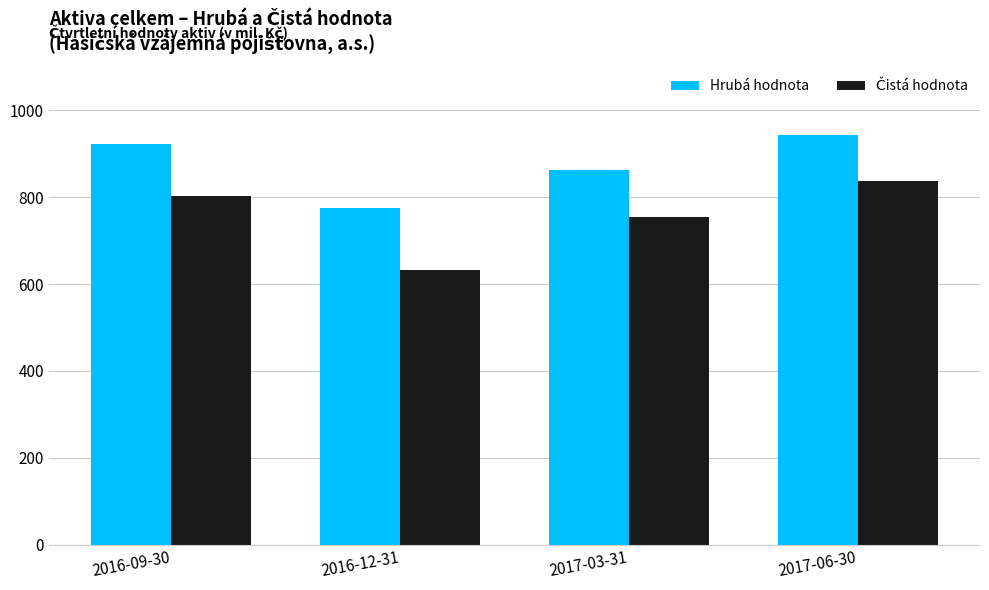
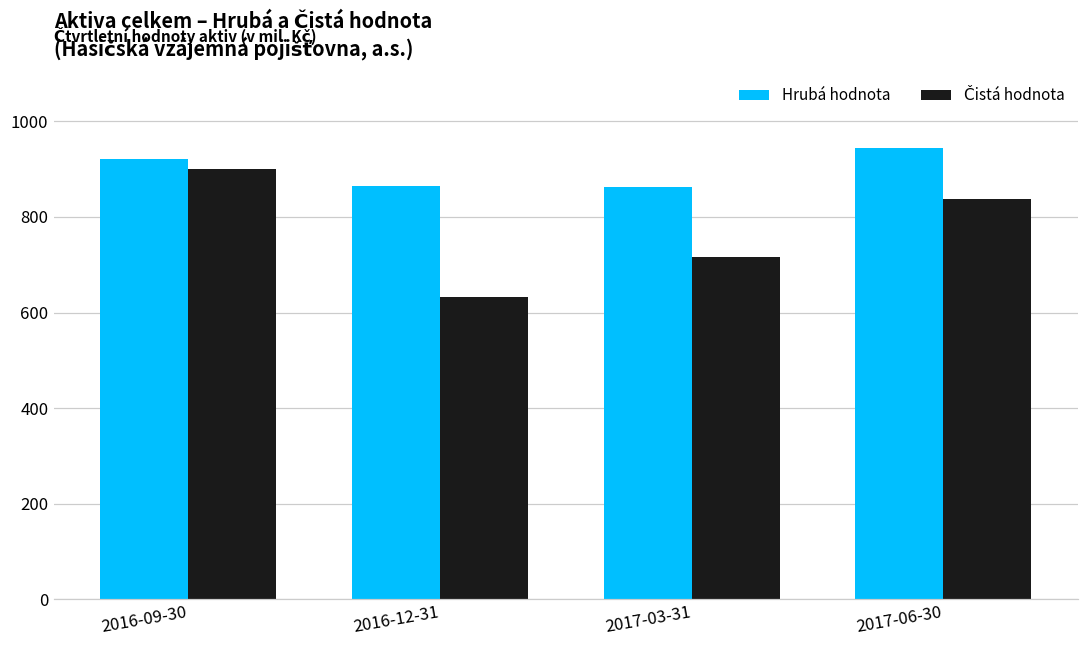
Čistá hodnota, 2016-09-30: 800 -> 900
Hrubá hodnota, 2016-12-31: 770 -> 870
Čistá hodnota, 2017-03-31: 760 -> 720
